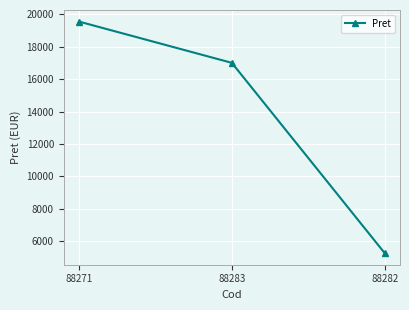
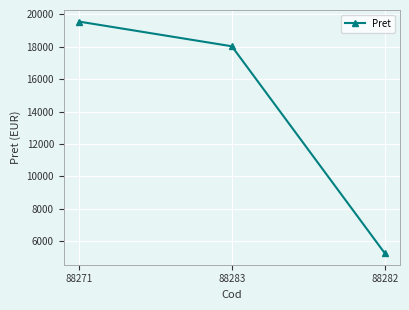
88283: 17000 -> 18000
